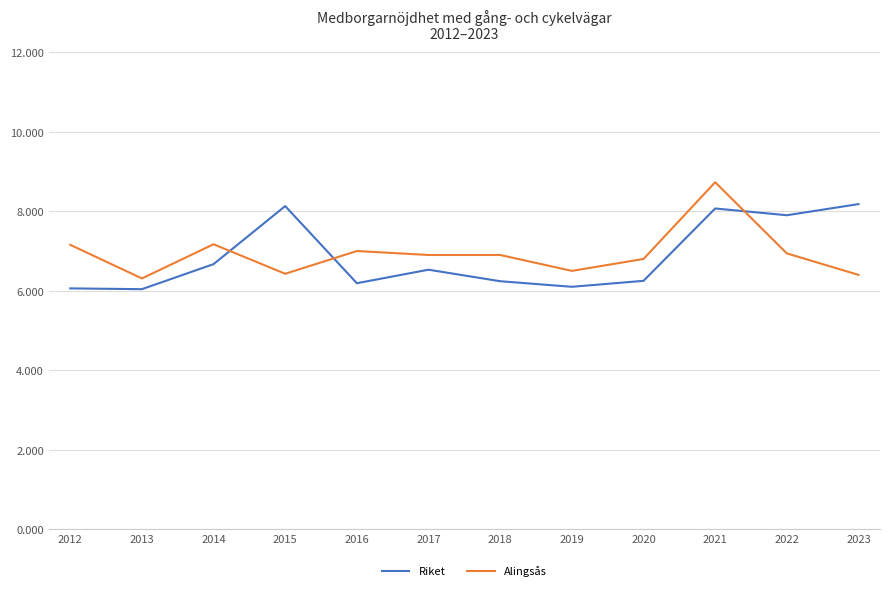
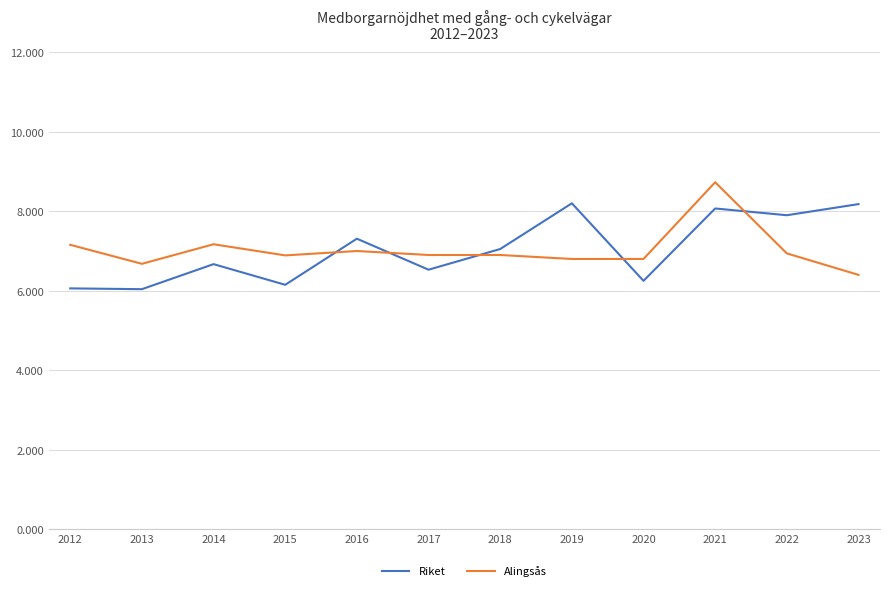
Alingsås, 2013: 6.3 -> 6.7
Riket, 2015: 8.1 -> 6.2
Alingsås, 2015: 6.4 -> 6.9
Riket, 2016: 6.2 -> 7.3
Riket, 2018: 6.2 -> 7.1
Riket, 2019: 6.1 -> 8.2
Alingsås, 2019: 6.5 -> 6.8
